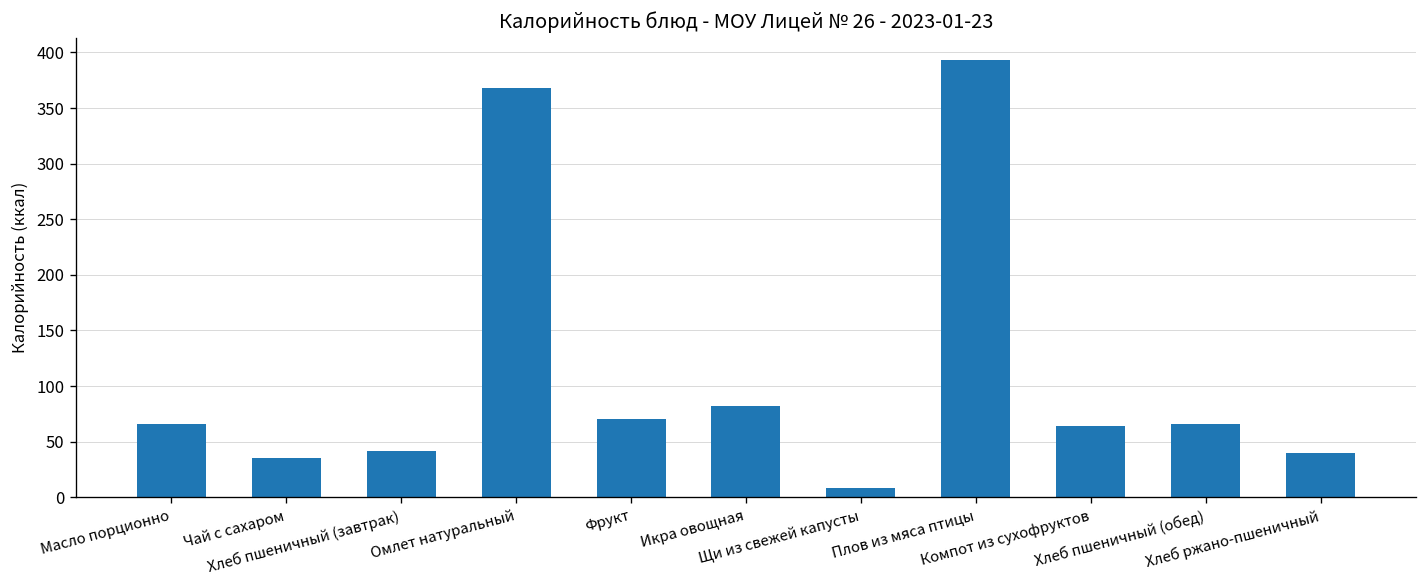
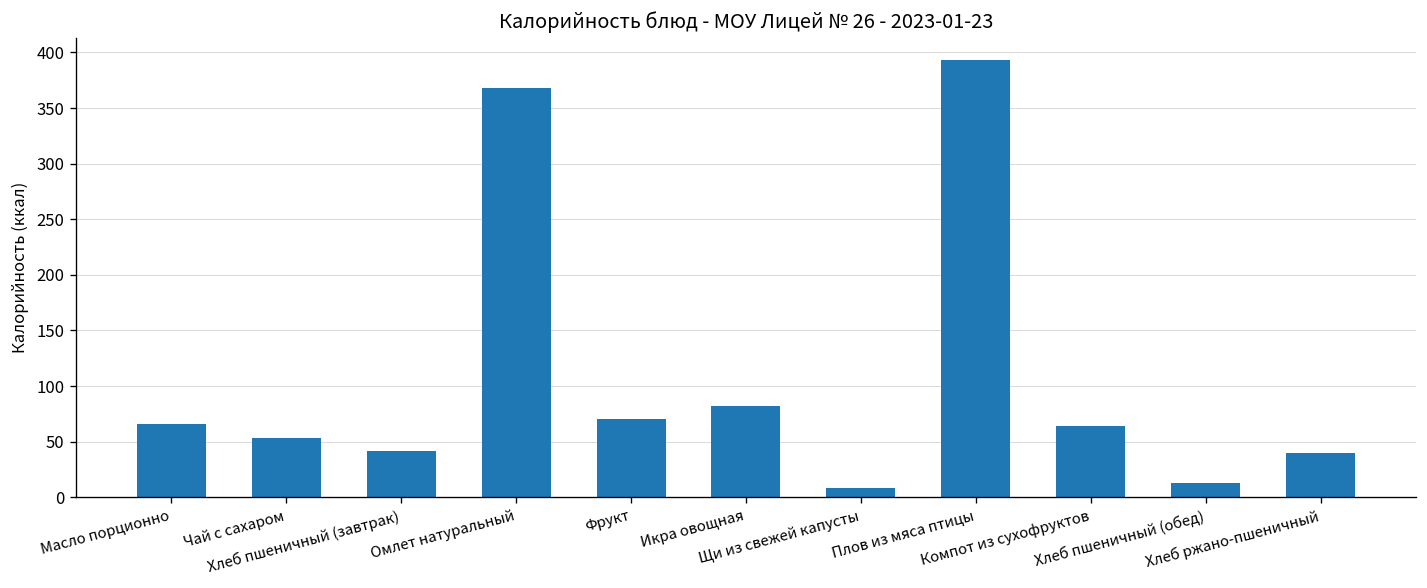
Чай с сахаром: 40 -> 50
Хлеб пшеничный (обед): 70 -> 10
